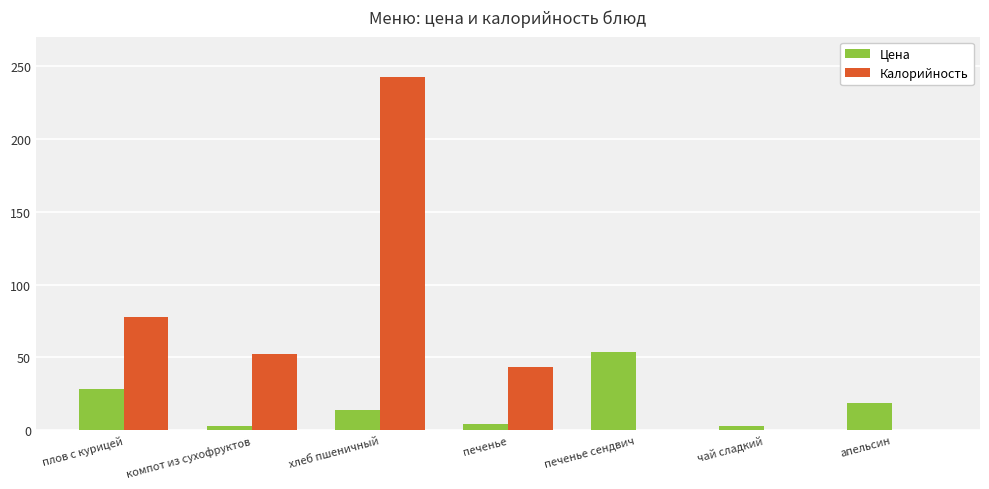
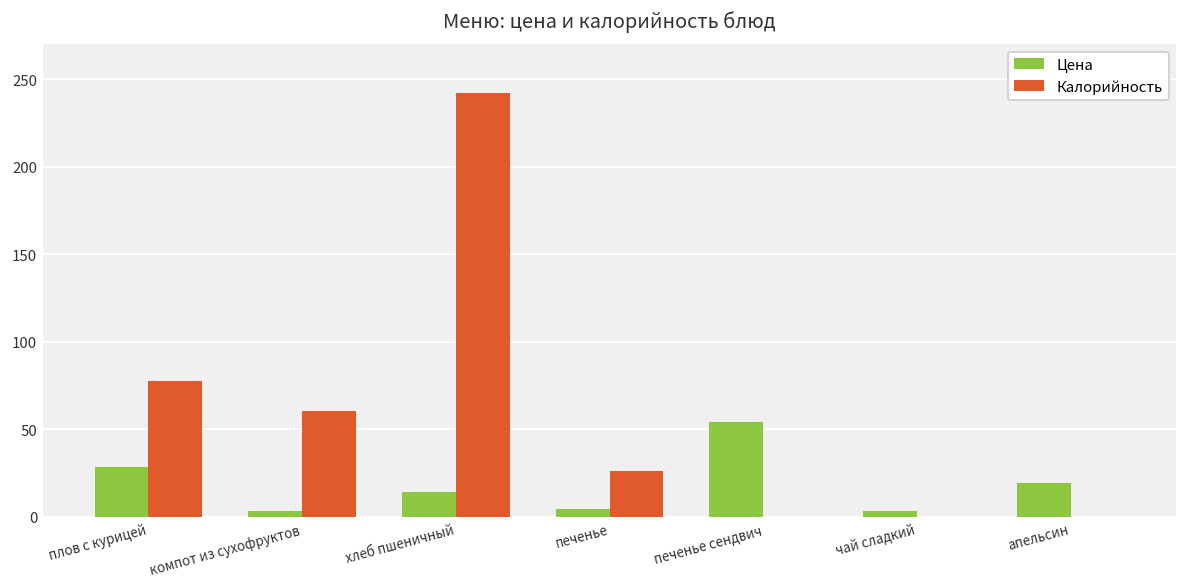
Калорийность, компот из сухофруктов: 53 -> 61
Калорийность, печенье: 43 -> 26
